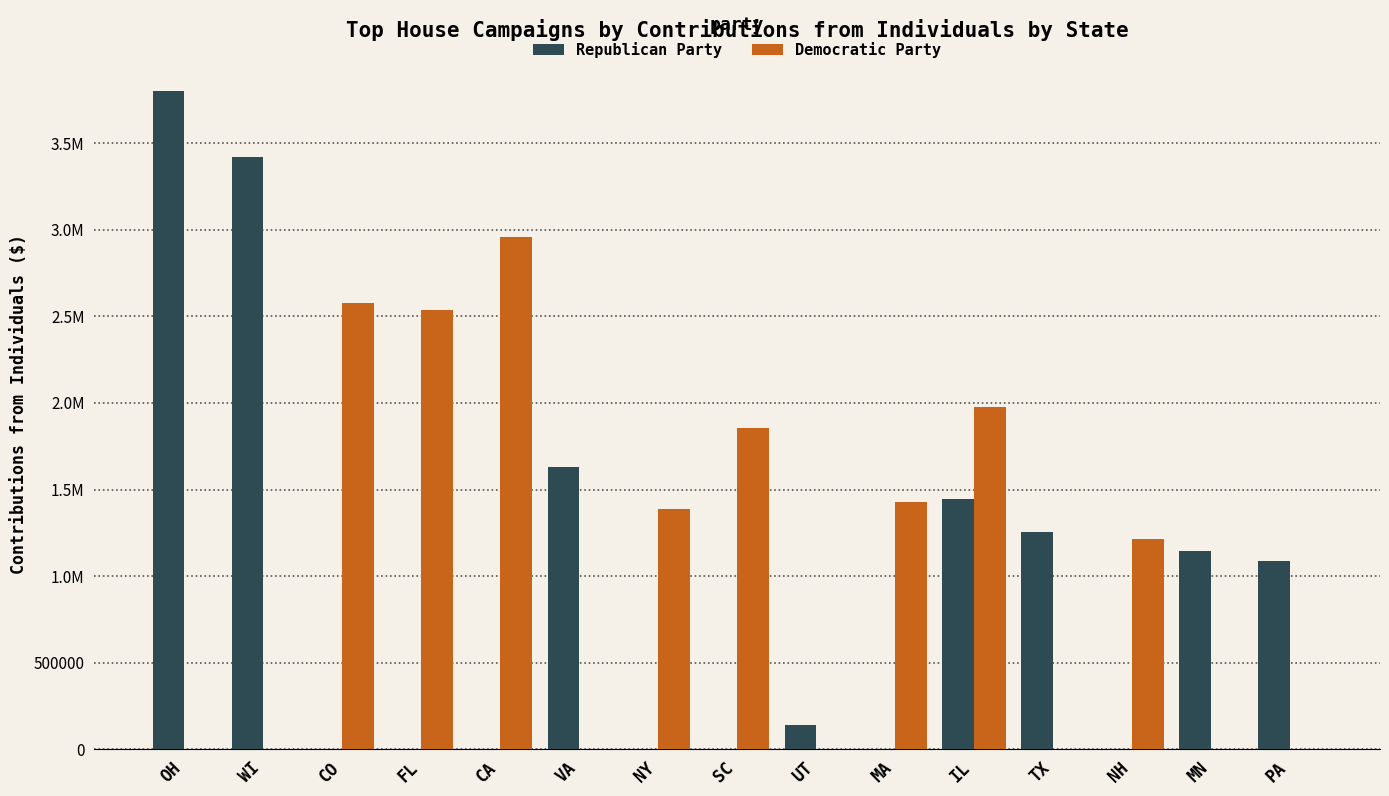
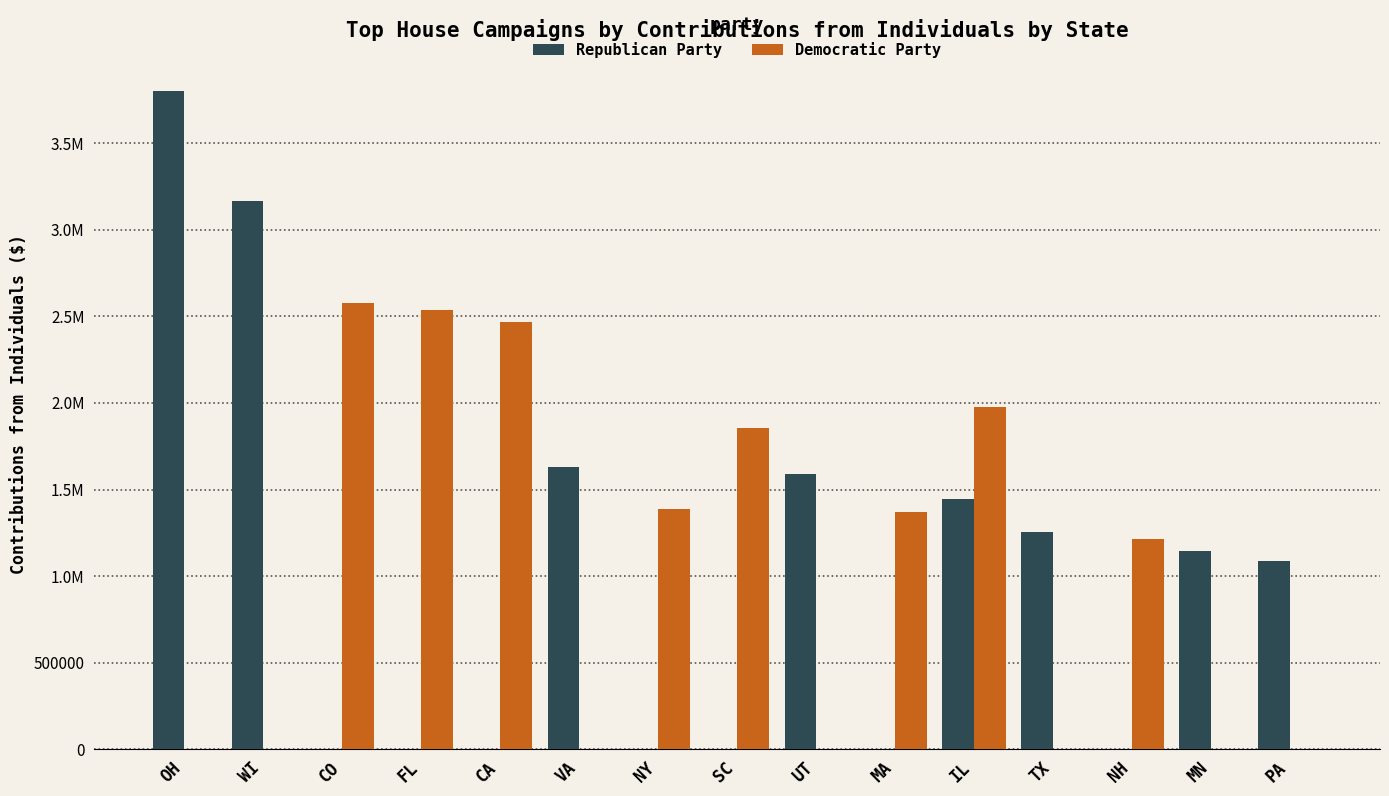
Republican Party, WI: 3420000 -> 3170000
Democratic Party, CA: 2960000 -> 2470000
Republican Party, UT: 140000 -> 1590000
Democratic Party, MA: 1430000 -> 1370000
